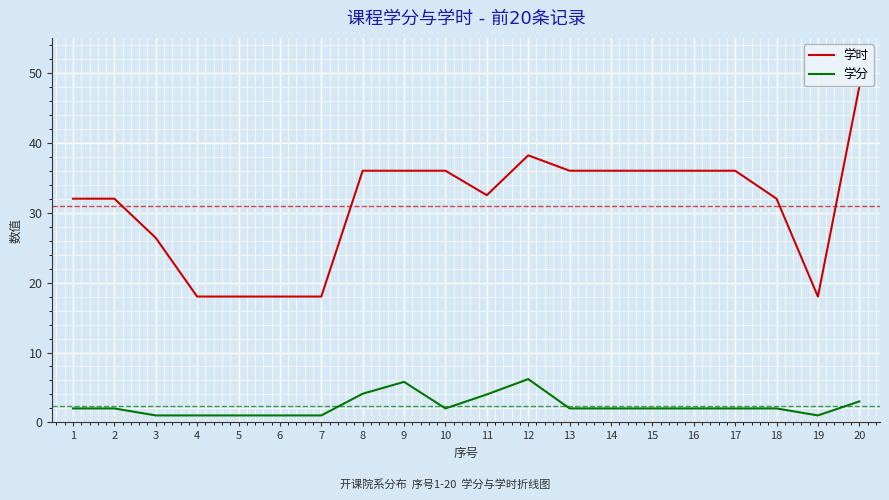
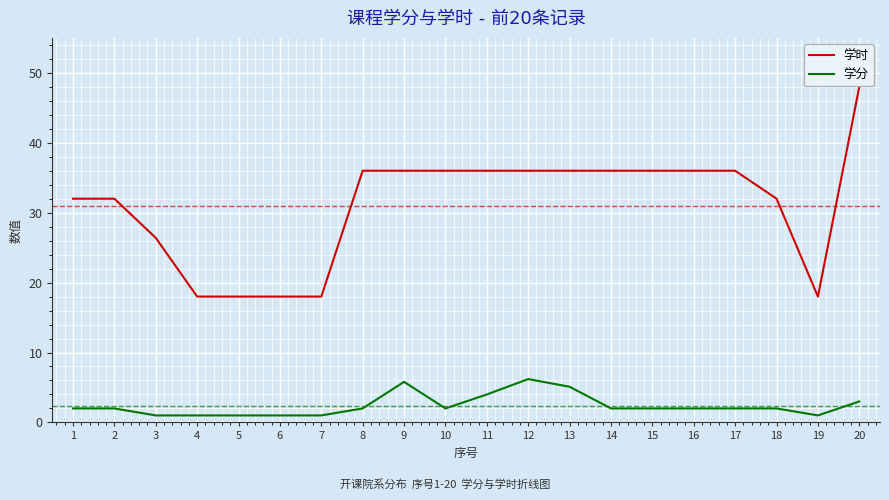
学分, 8: 4 -> 2
学时, 11: 33 -> 36
学时, 12: 38 -> 36
学分, 13: 2 -> 5
